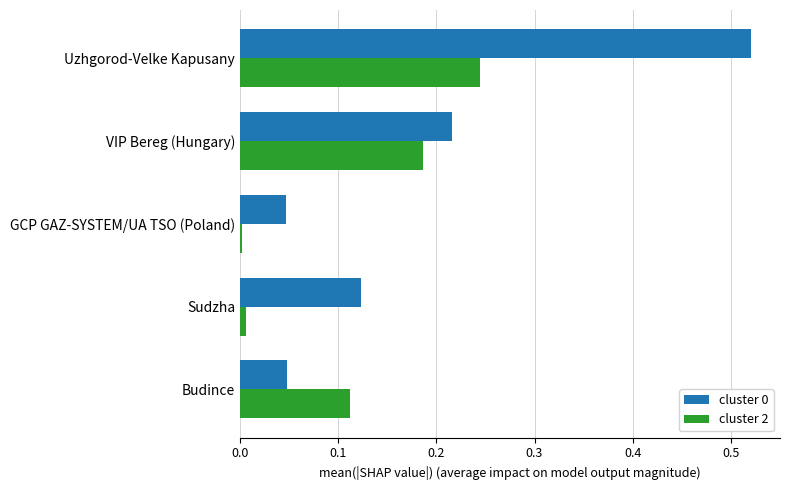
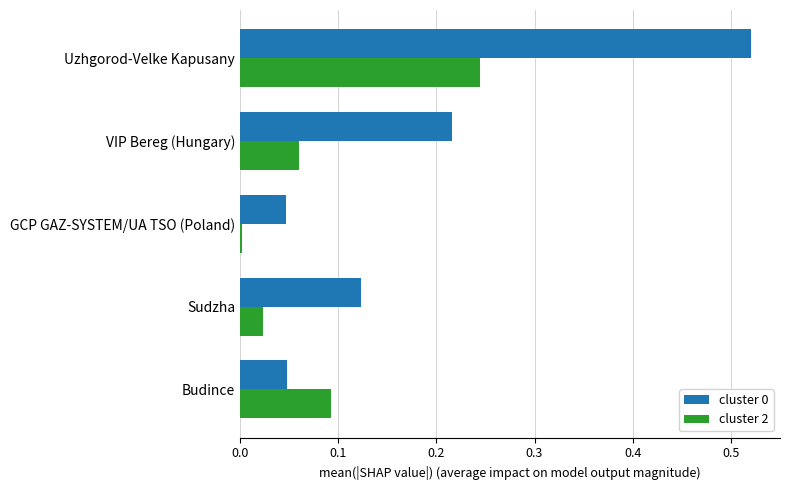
cluster 2, VIP Bereg (Hungary): 0.19 -> 0.06
cluster 2, Sudzha: 0.01 -> 0.02
cluster 2, Budince: 0.11 -> 0.09
